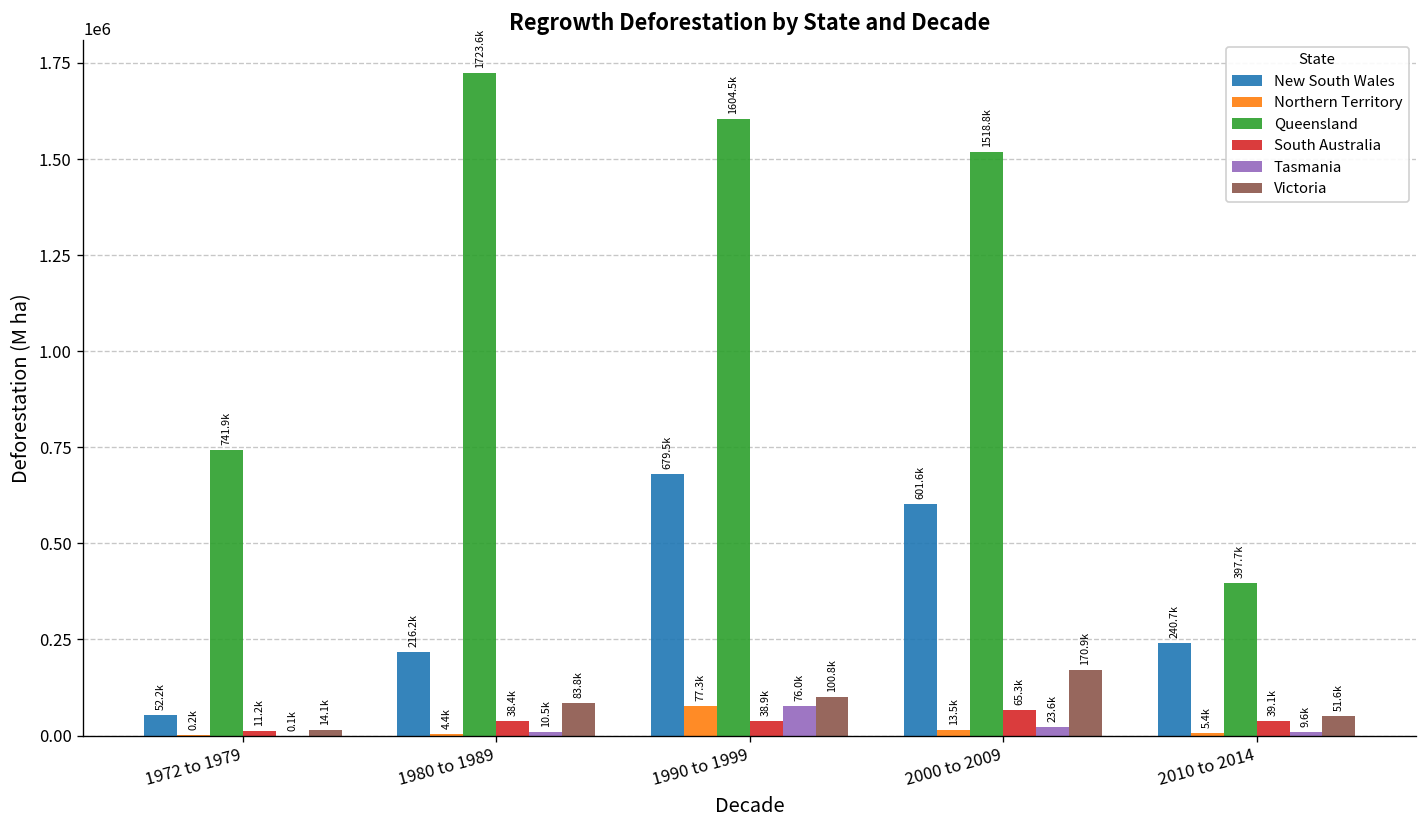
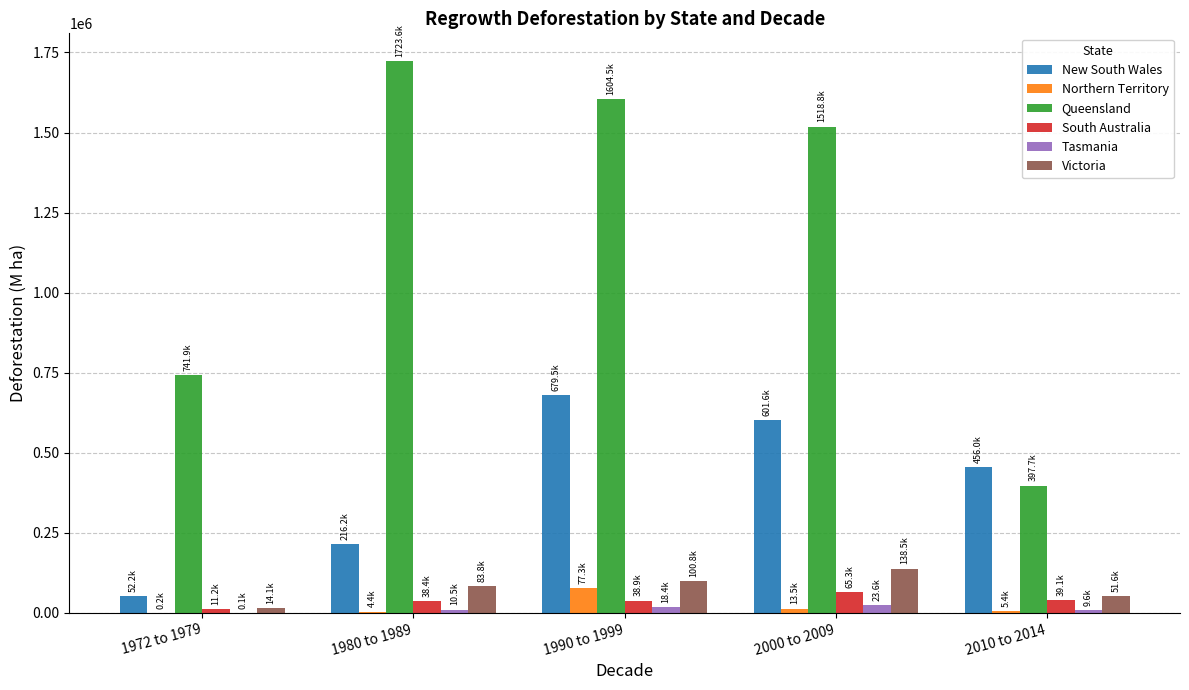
Tasmania, 1990 to 1999: 76.0k -> 18.4k
Victoria, 2000 to 2009: 170.9k -> 138.5k
New South Wales, 2010 to 2014: 240.7k -> 456.0k
